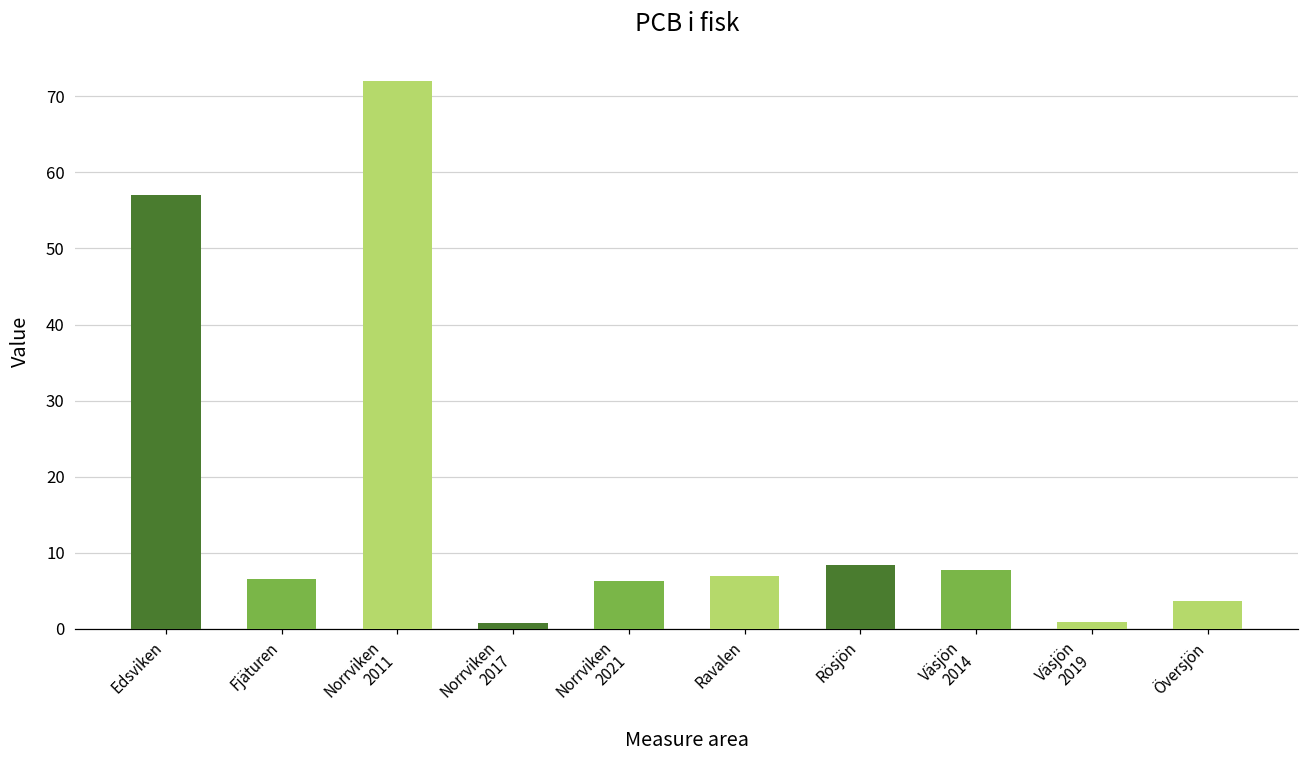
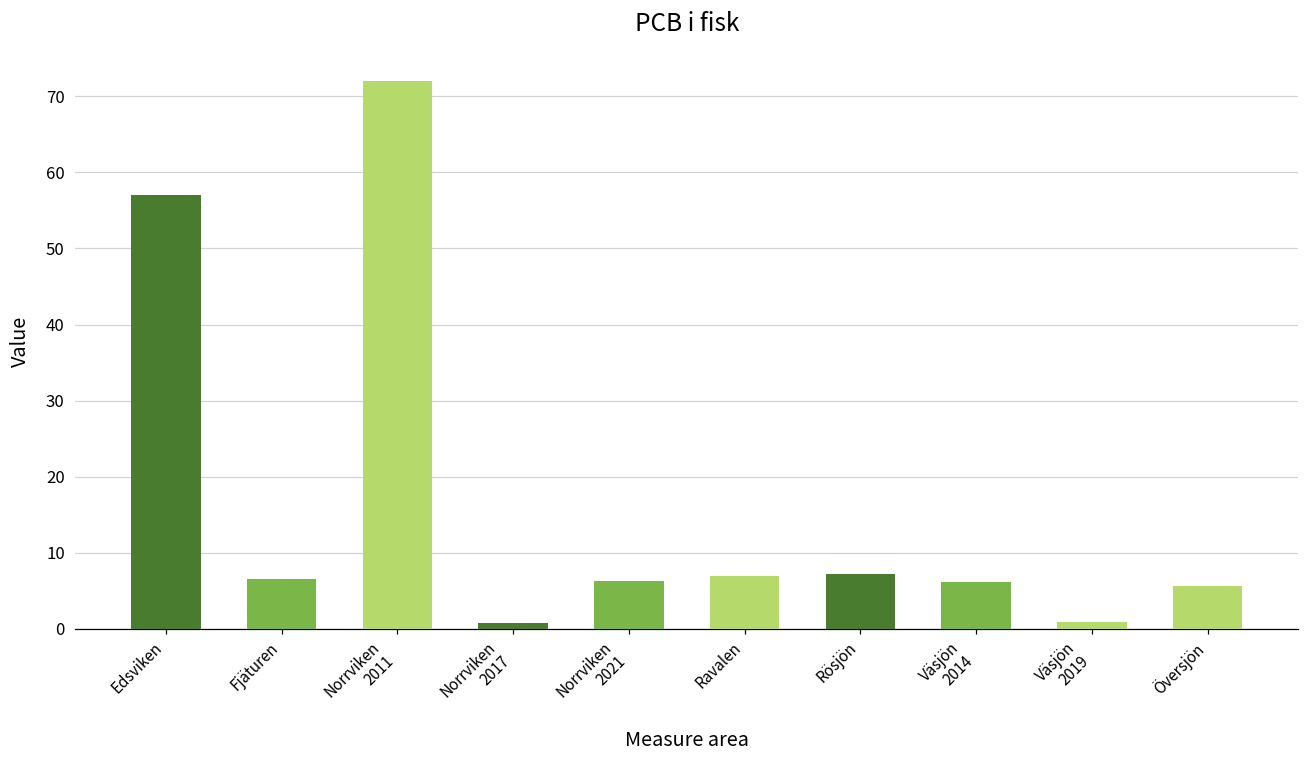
Rösjön: 8 -> 7
Väsjön 2014: 8 -> 6
Översjön: 4 -> 6
